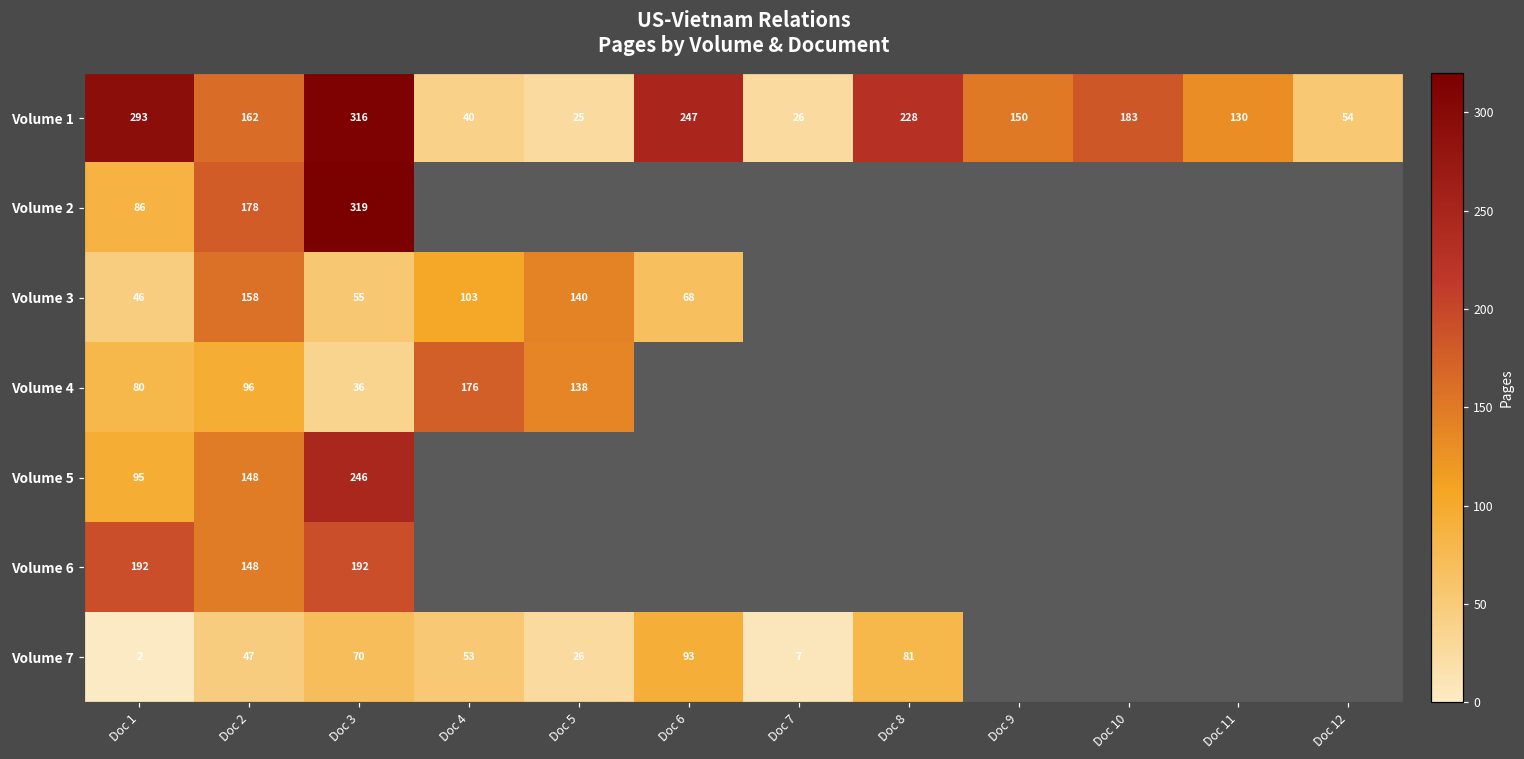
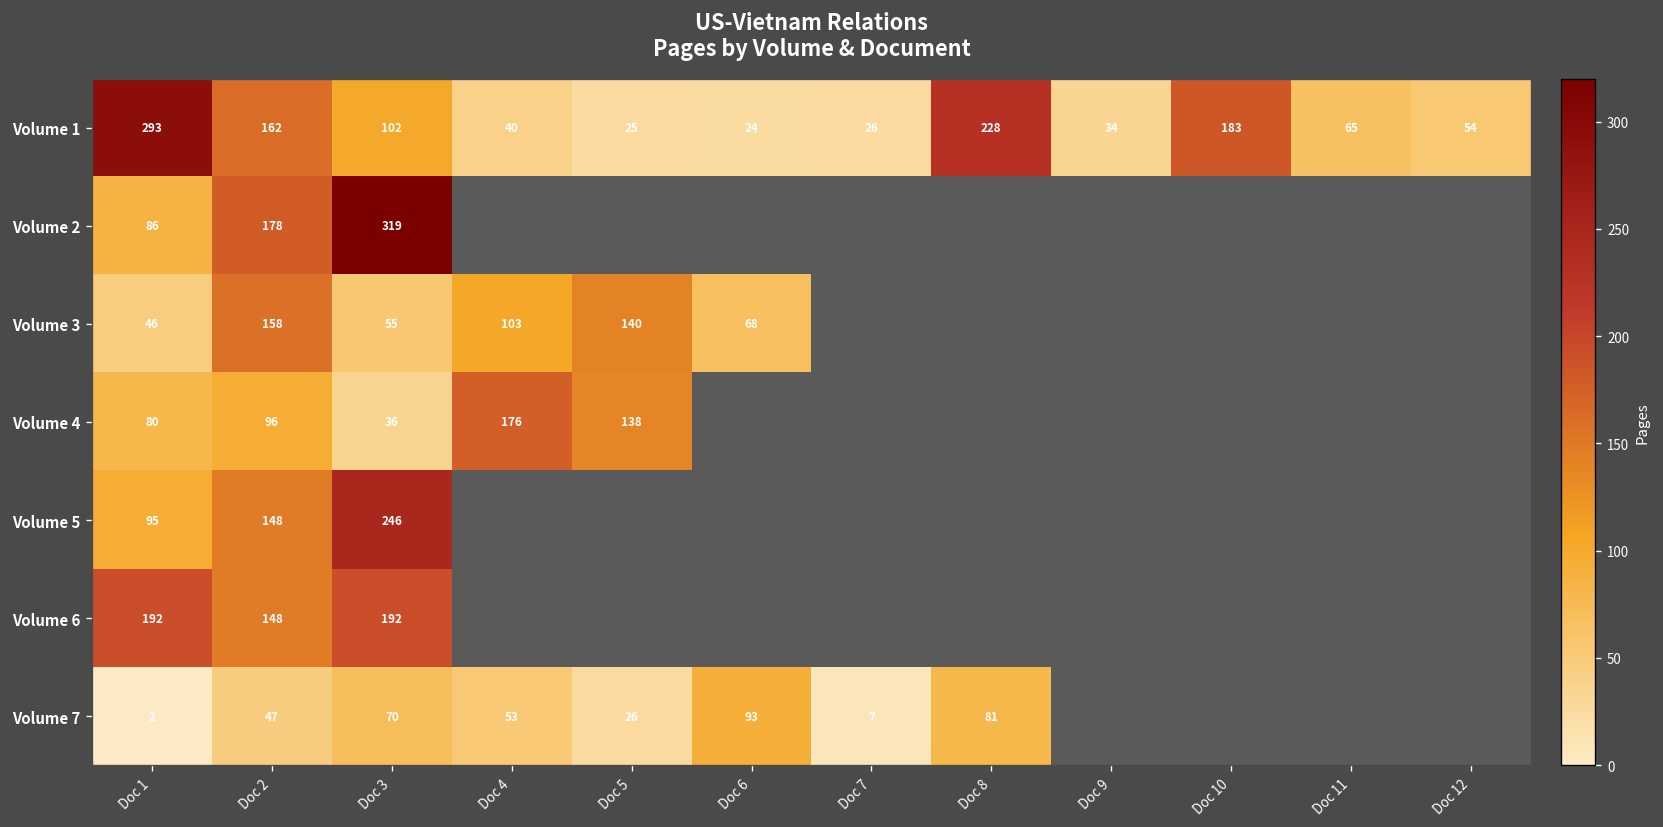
Volume 1, Doc 3: 316 -> 102
Volume 1, Doc 6: 247 -> 24
Volume 1, Doc 9: 150 -> 34
Volume 1, Doc 11: 130 -> 65
